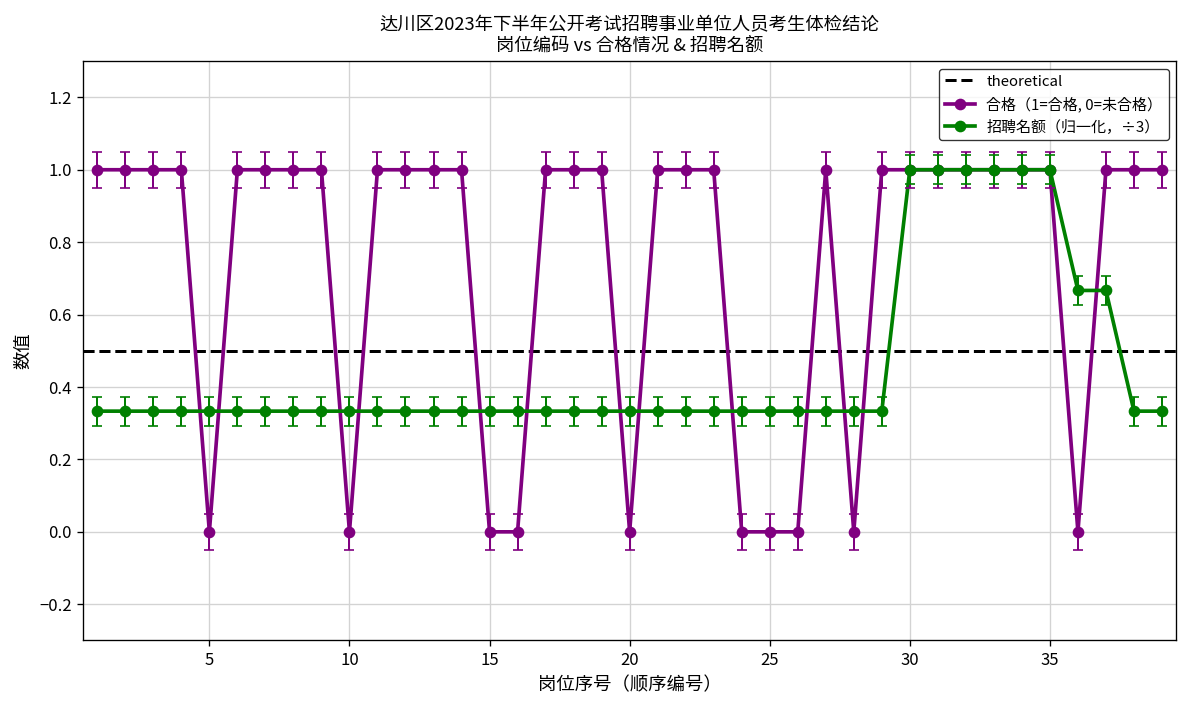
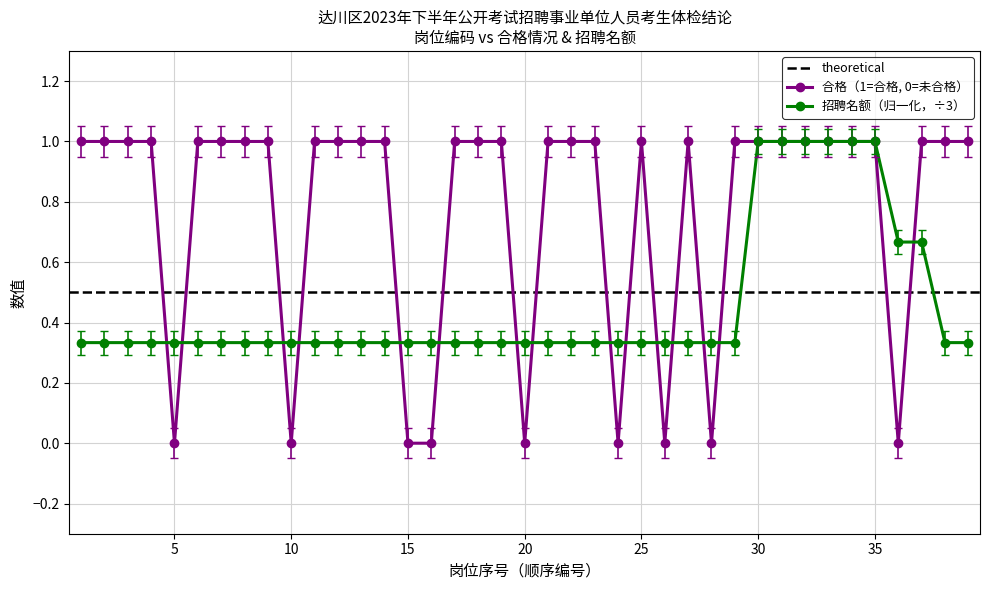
合格（1=合格, 0=未合格）, 25: 0 -> 1
